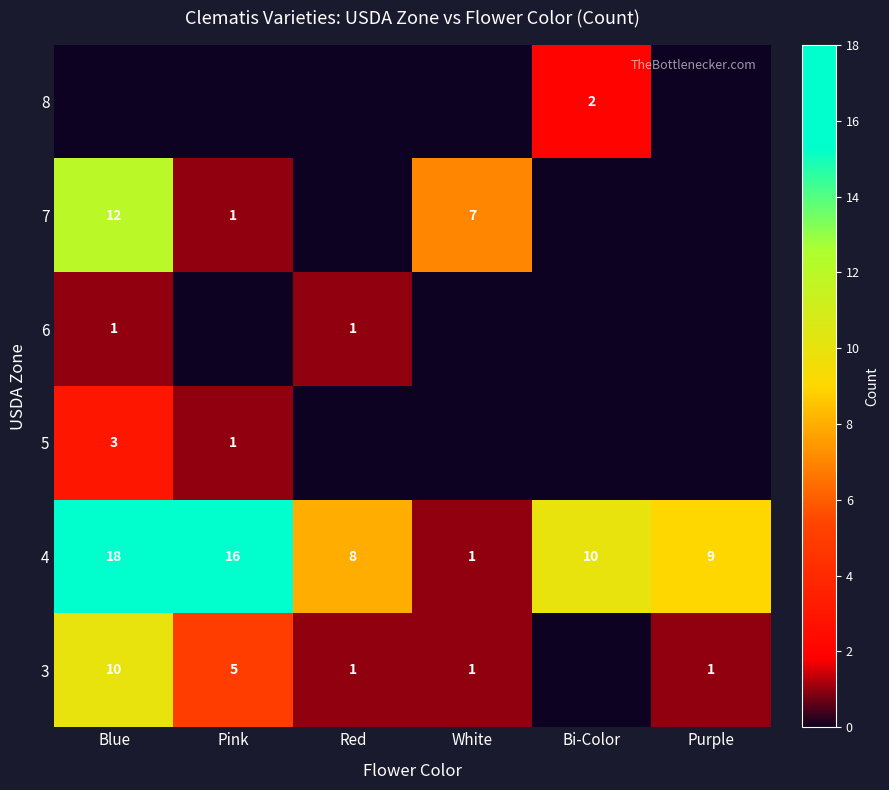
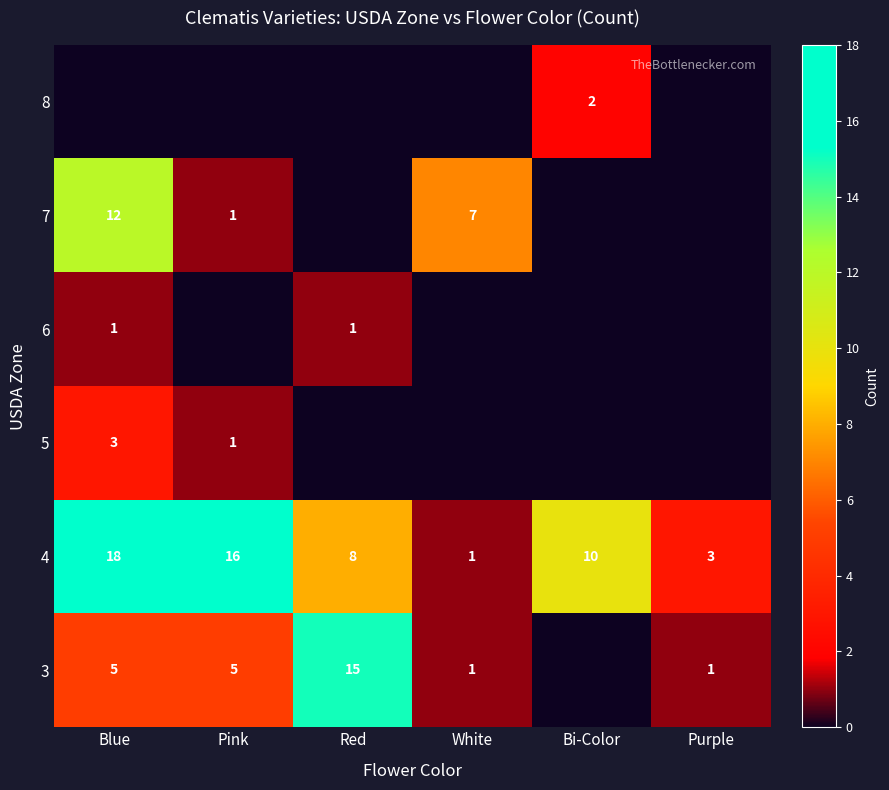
4, Purple: 9 -> 3
3, Blue: 10 -> 5
3, Red: 1 -> 15
